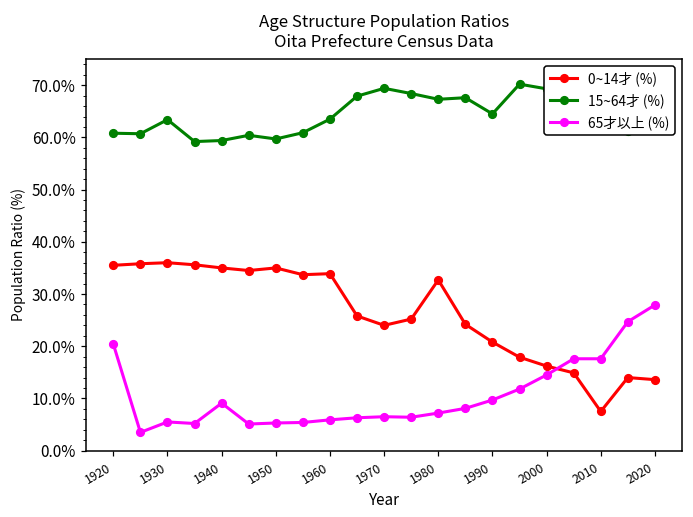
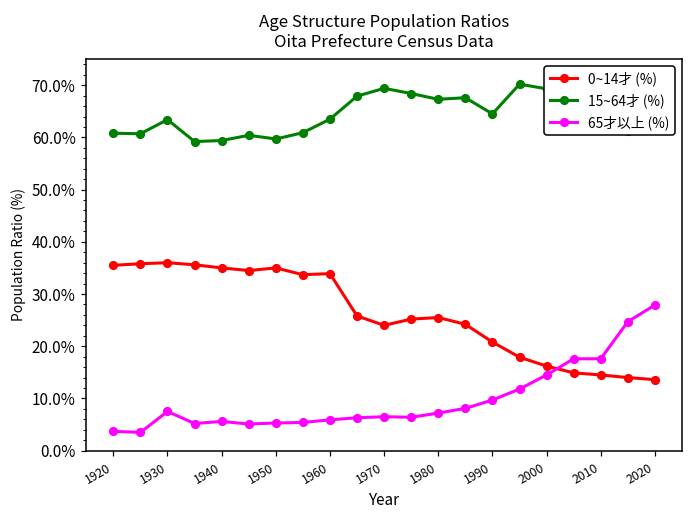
65才以上 (%), 1920: 20% -> 4%
65才以上 (%), 1930: 6% -> 8%
65才以上 (%), 1940: 9% -> 6%
0~14才 (%), 1980: 33% -> 26%
0~14才 (%), 2010: 8% -> 15%
